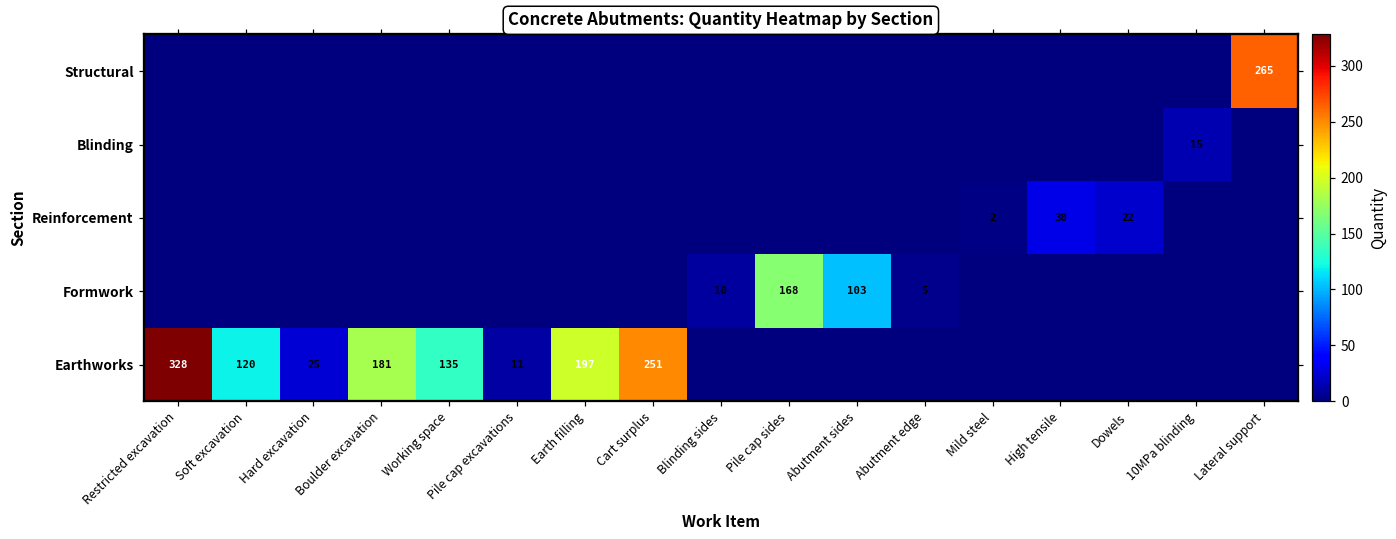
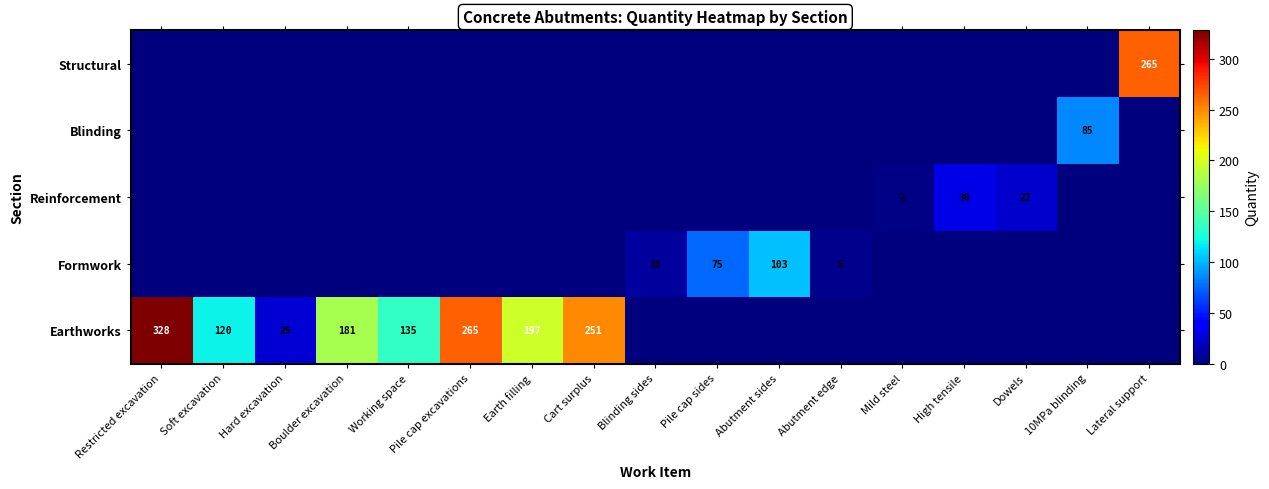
Blinding, 10MPa blinding: 15 -> 85
Formwork, Pile cap sides: 168 -> 75
Earthworks, Pile cap excavations: 11 -> 265
